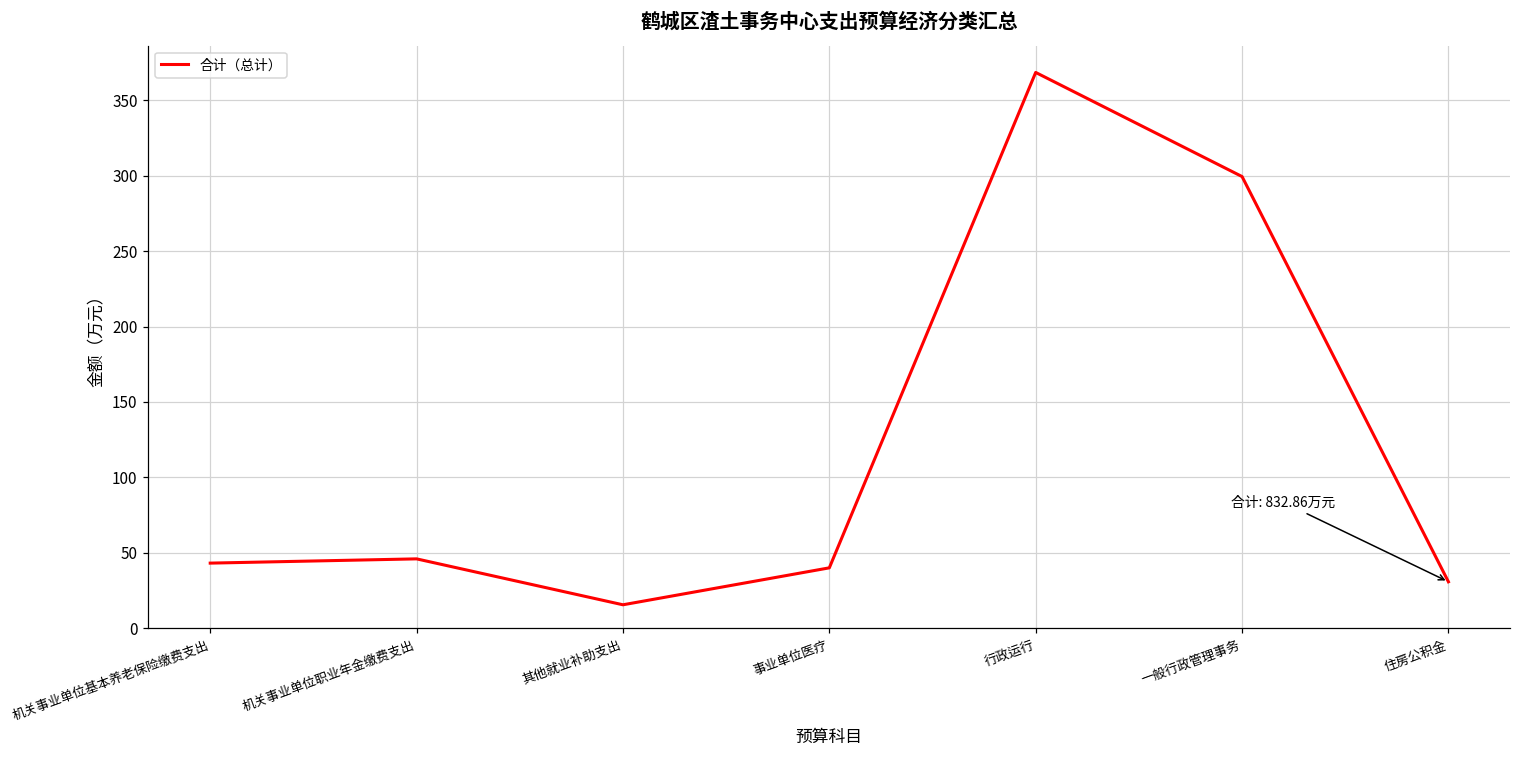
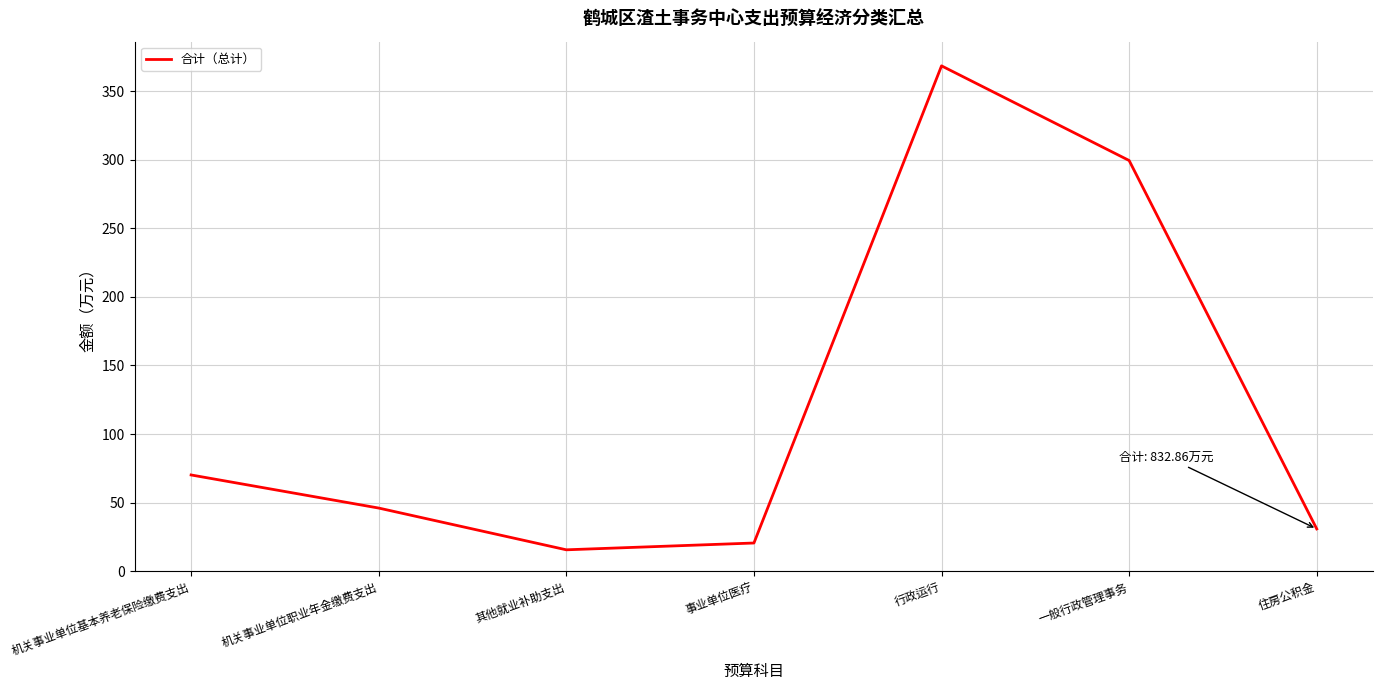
机关事业单位基本养老保险缴费支出: 43 -> 70
事业单位医疗: 40 -> 21
